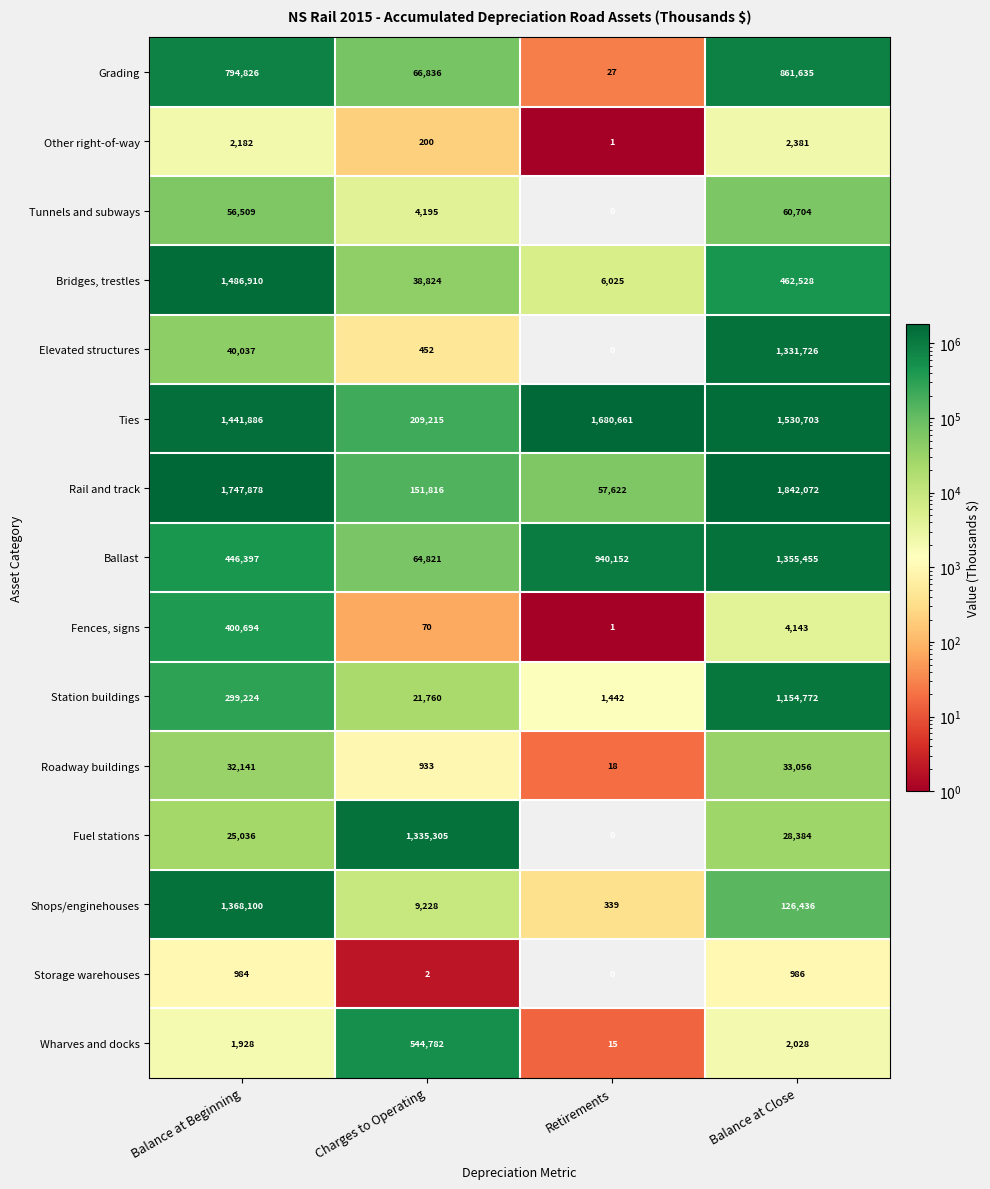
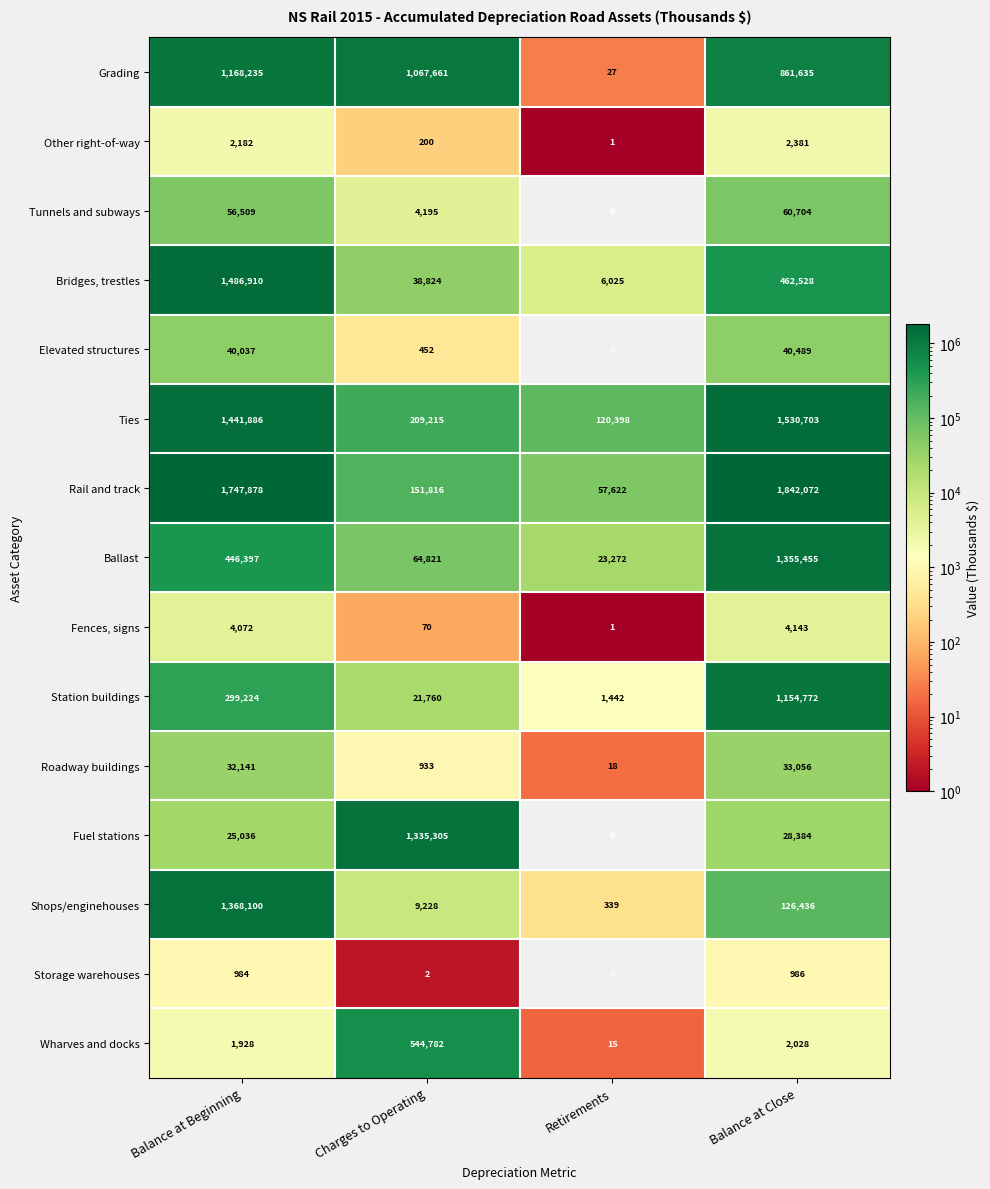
Grading, Balance at Beginning: 794,826 -> 1,168,235
Grading, Charges to Operating: 66,836 -> 1,067,661
Elevated structures, Balance at Close: 1,331,726 -> 40,489
Ties, Retirements: 1,680,661 -> 120,398
Ballast, Retirements: 940,152 -> 23,272
Fences, signs, Balance at Beginning: 400,694 -> 4,072
